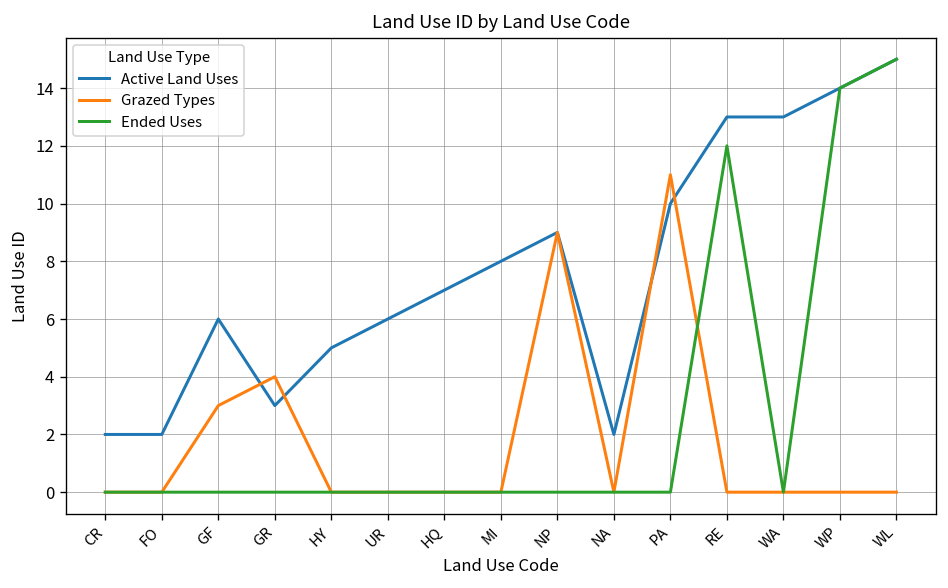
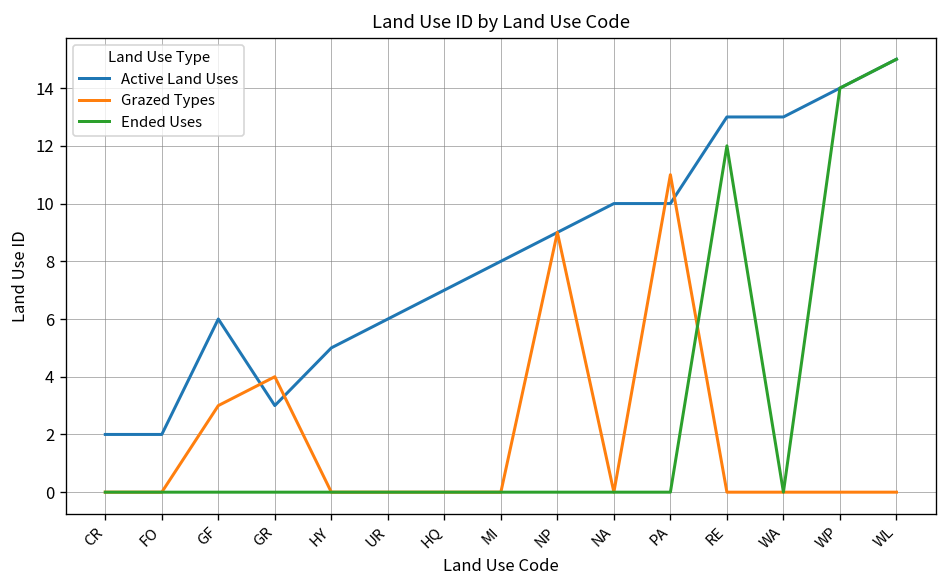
Active Land Uses, NA: 2 -> 10
